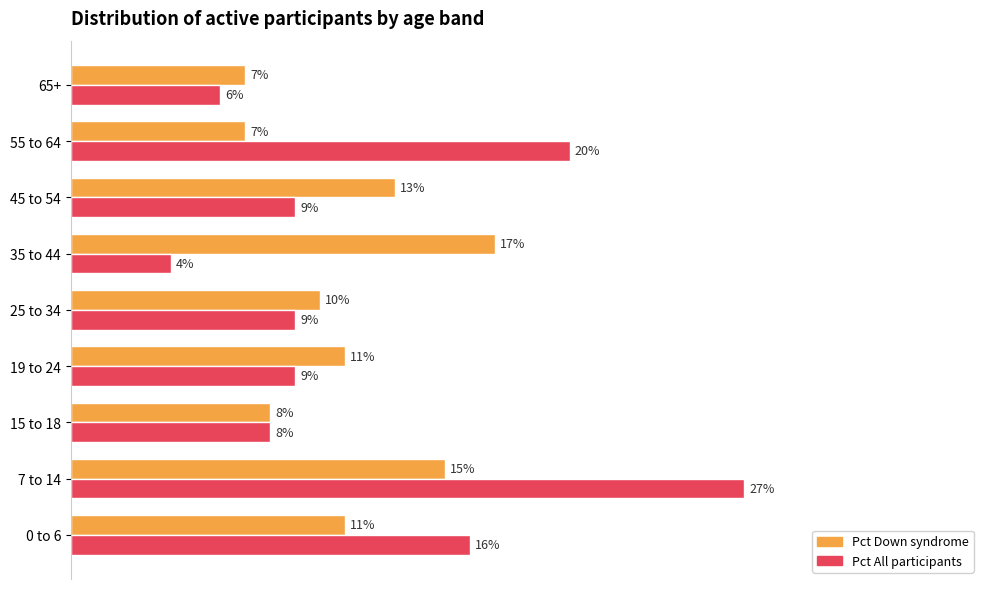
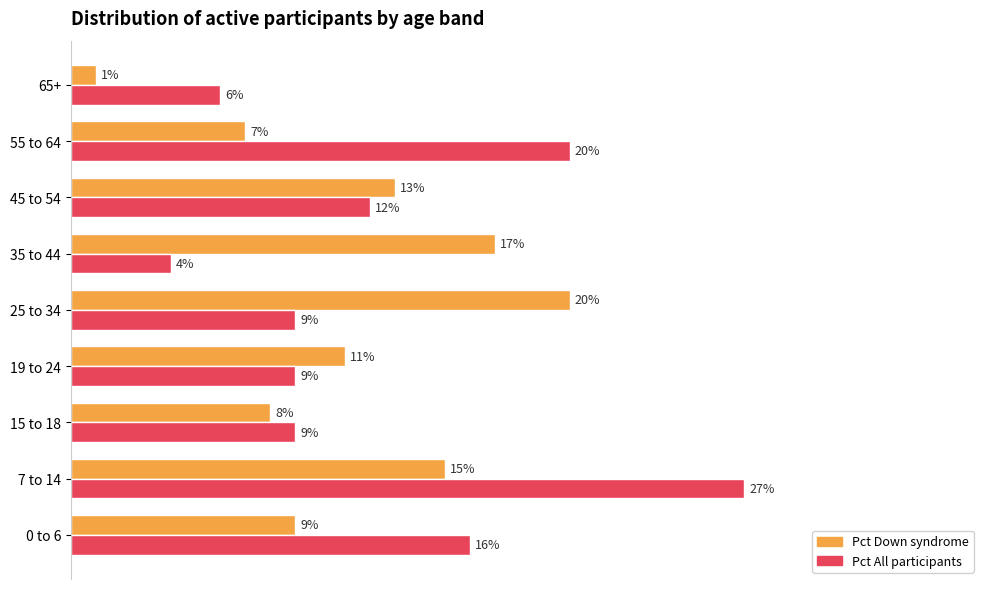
Pct Down syndrome, 65+: 7% -> 1%
Pct All participants, 45 to 54: 9% -> 12%
Pct Down syndrome, 25 to 34: 10% -> 20%
Pct All participants, 15 to 18: 8% -> 9%
Pct Down syndrome, 0 to 6: 11% -> 9%
